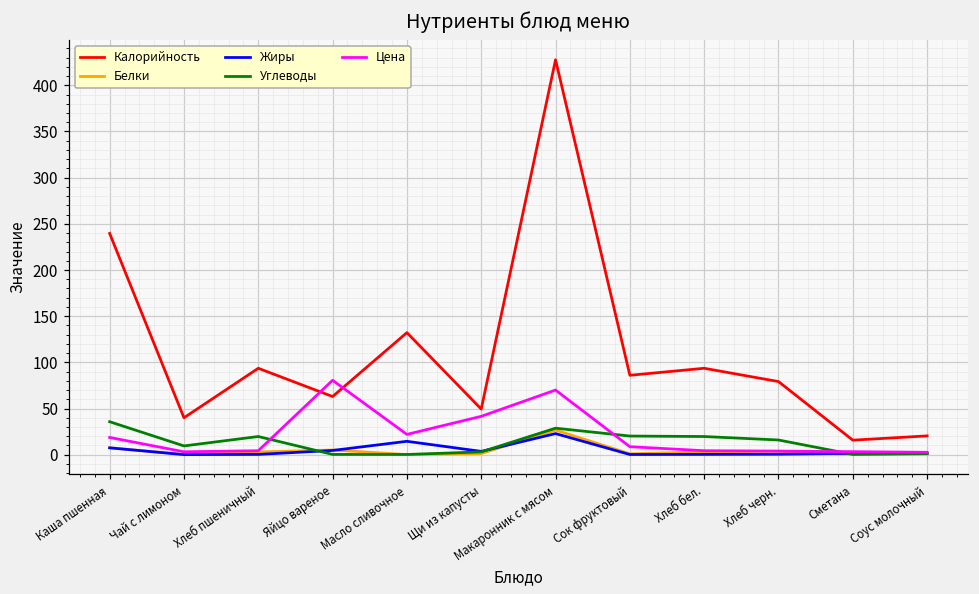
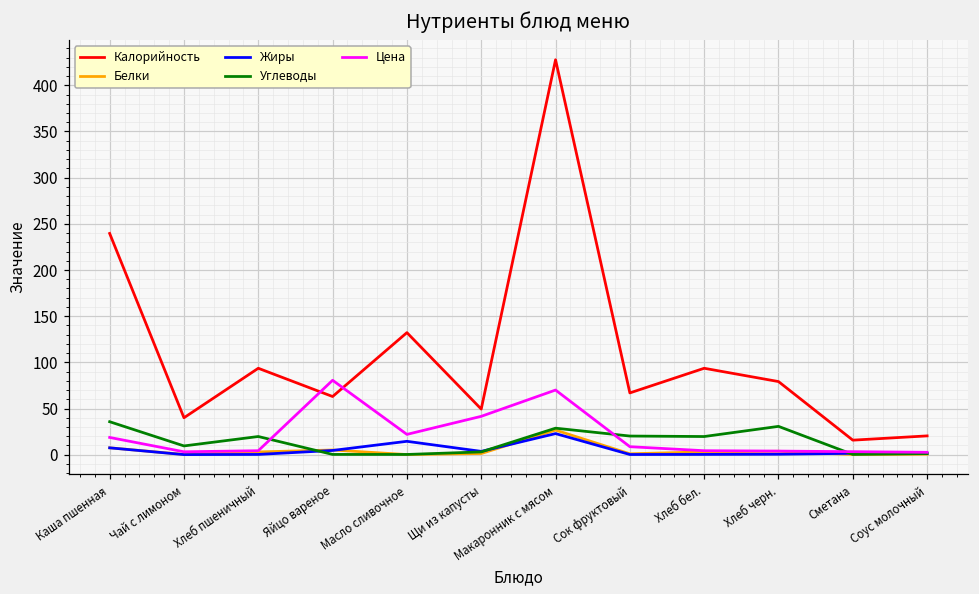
Калорийность, Сок фруктовый: 90 -> 70
Углеводы, Хлеб черн.: 20 -> 30
